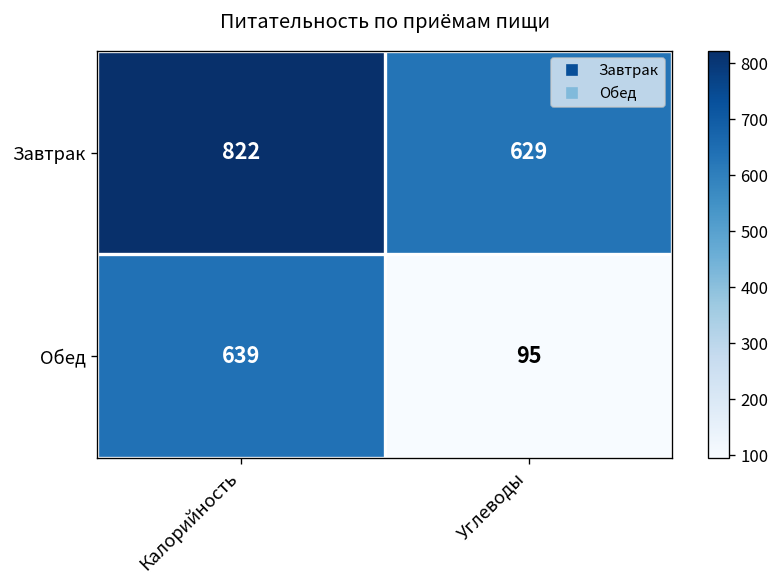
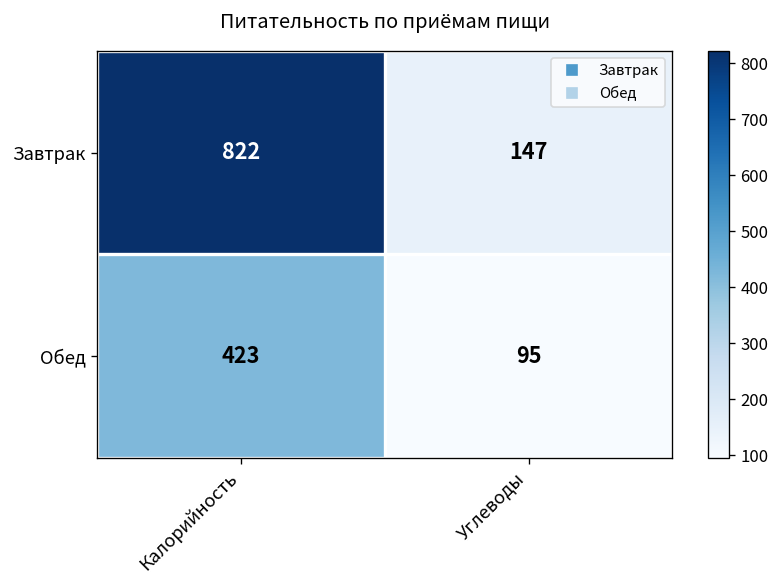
Завтрак, Углеводы: 629 -> 147
Обед, Калорийность: 639 -> 423
